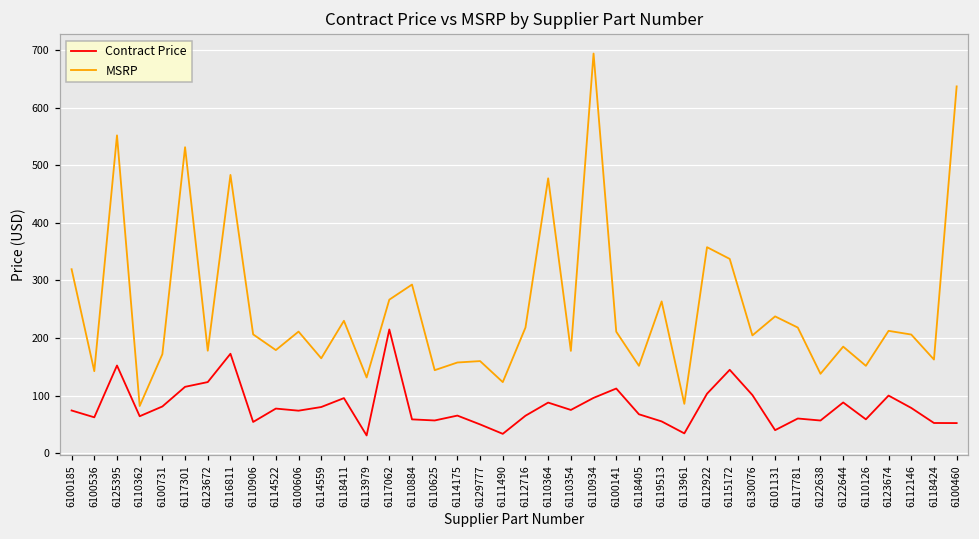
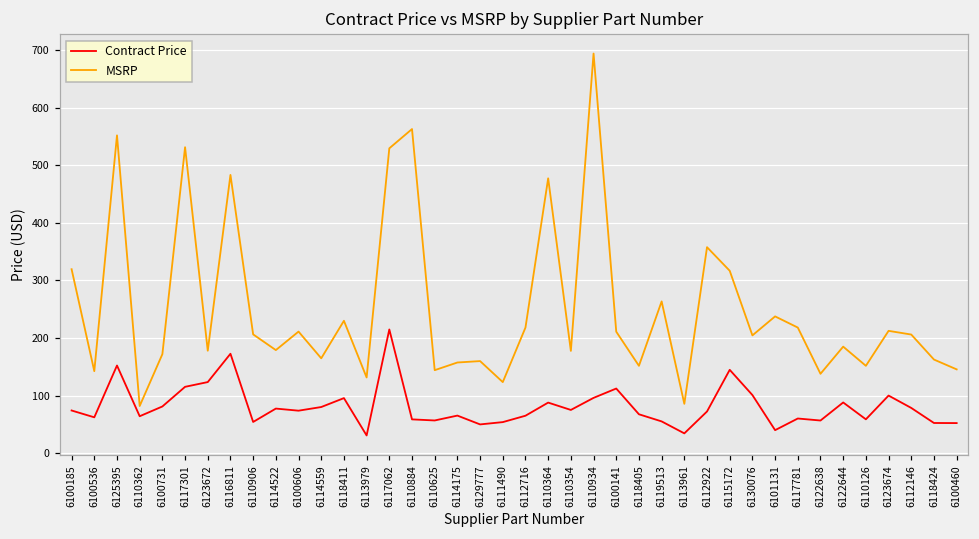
MSRP, 6117062: 270 -> 530
MSRP, 6110884: 290 -> 560
Contract Price, 6111490: 30 -> 50
Contract Price, 6112922: 100 -> 70
MSRP, 6115172: 340 -> 320
MSRP, 6100460: 640 -> 150
